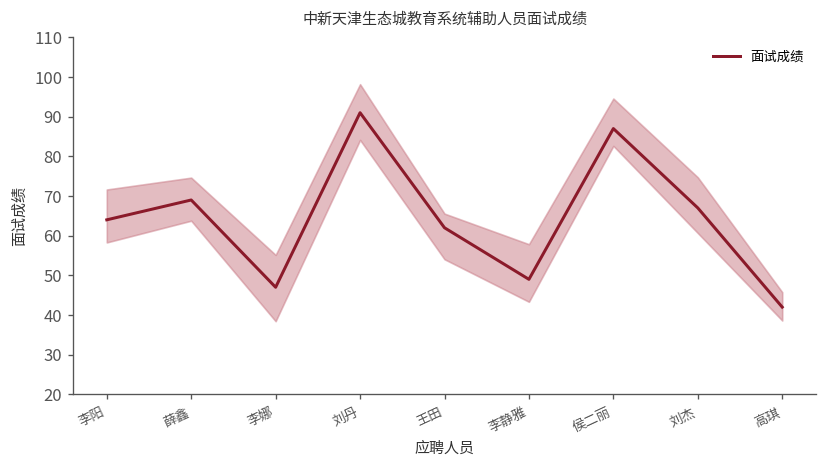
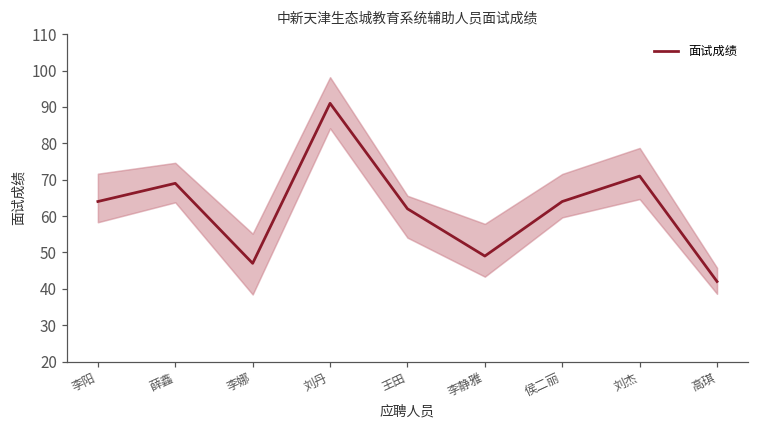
面试成绩, 侯二丽: 87 -> 64
面试成绩, 刘杰: 67 -> 71
